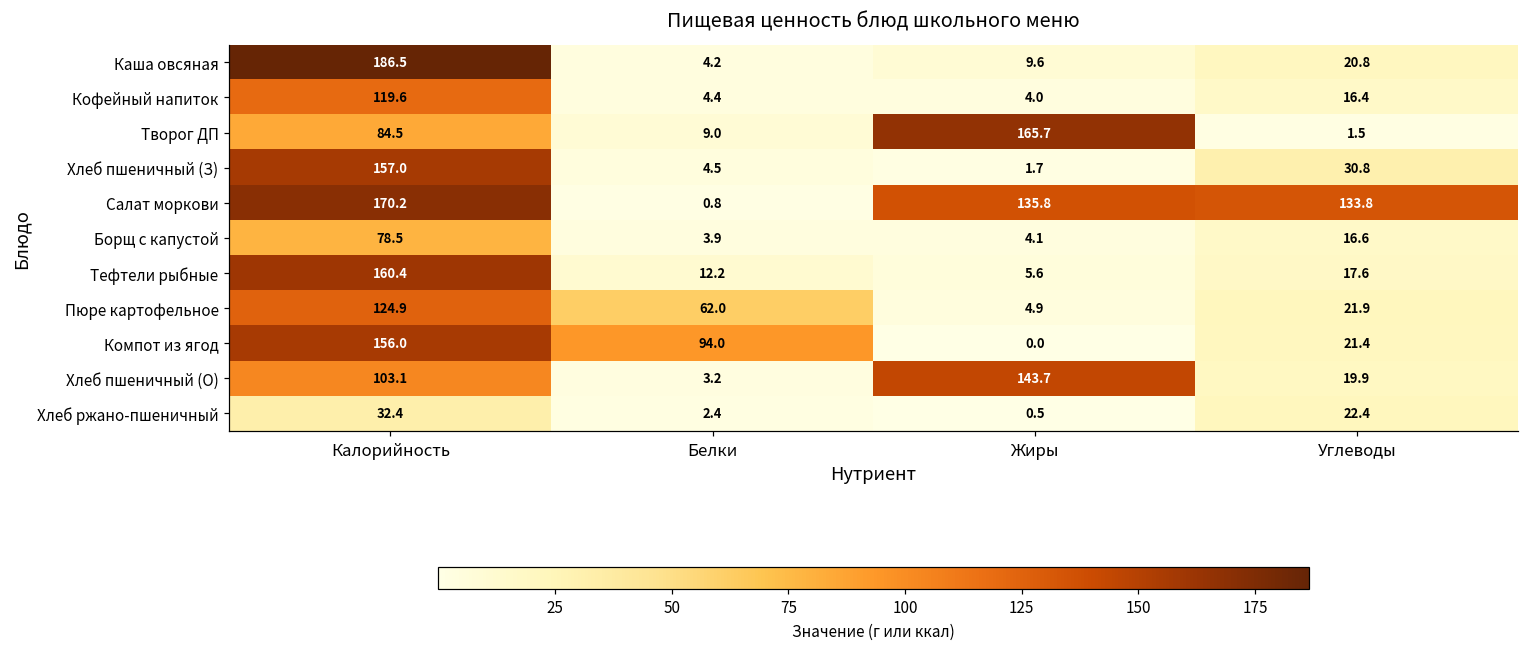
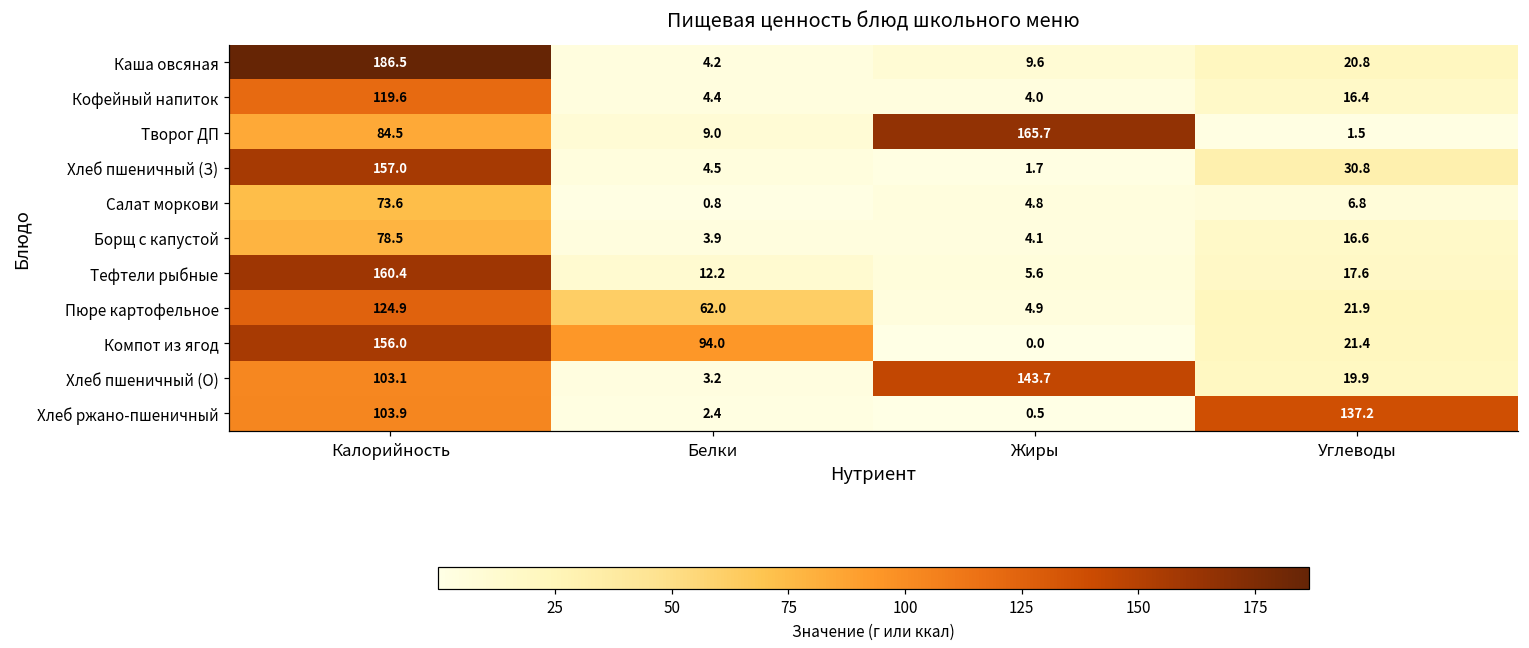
Салат моркови, Калорийность: 170.2 -> 73.6
Салат моркови, Жиры: 135.8 -> 4.8
Салат моркови, Углеводы: 133.8 -> 6.8
Хлеб ржано-пшеничный, Калорийность: 32.4 -> 103.9
Хлеб ржано-пшеничный, Углеводы: 22.4 -> 137.2
